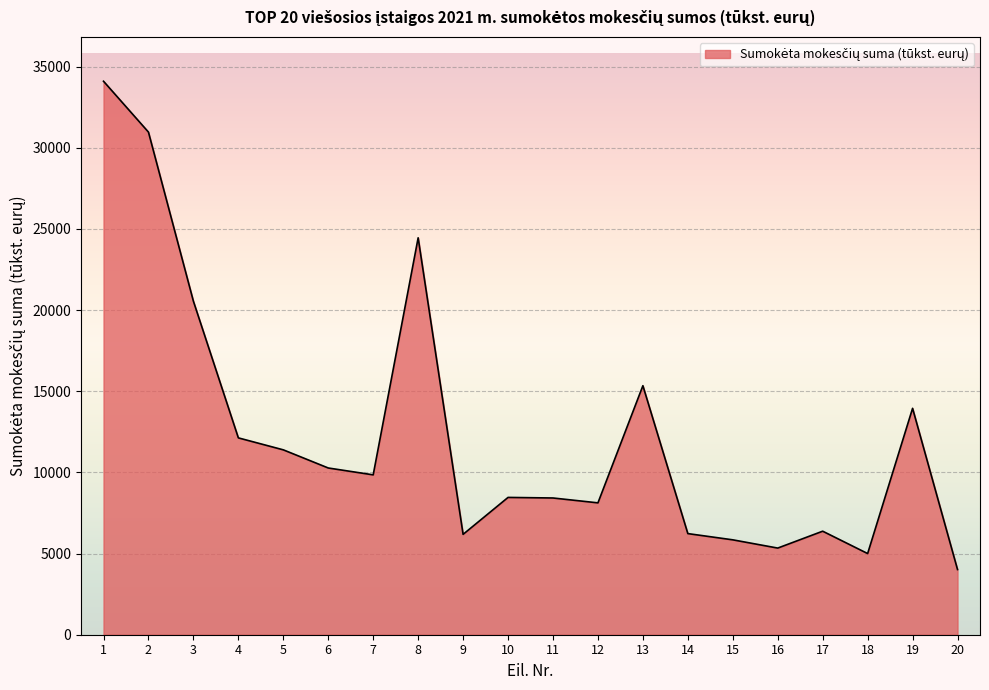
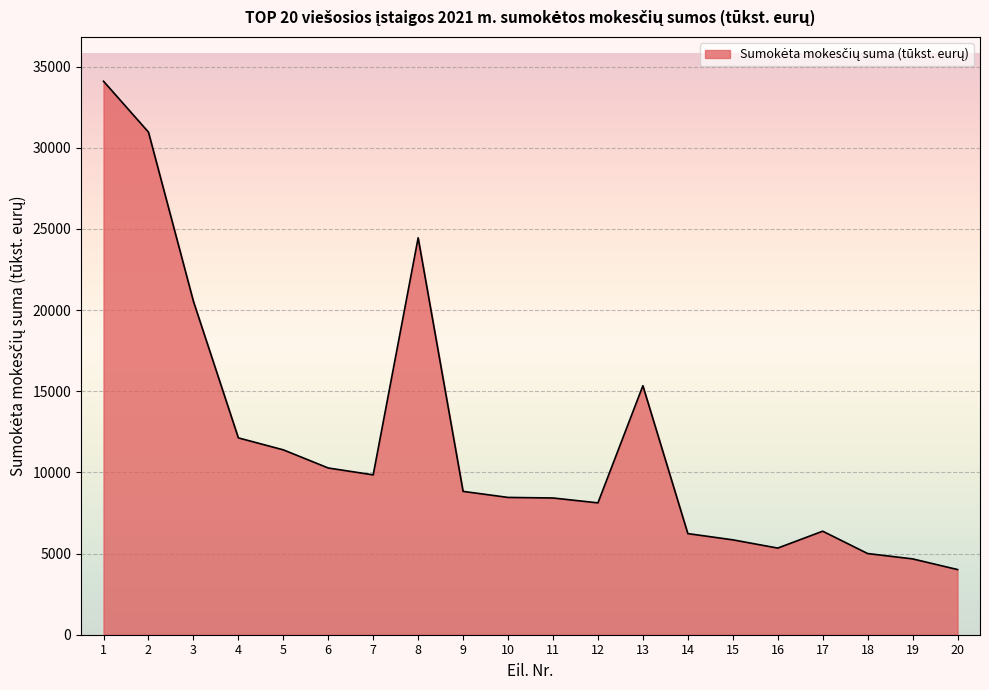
9: 6200 -> 8800
19: 13900 -> 4700
